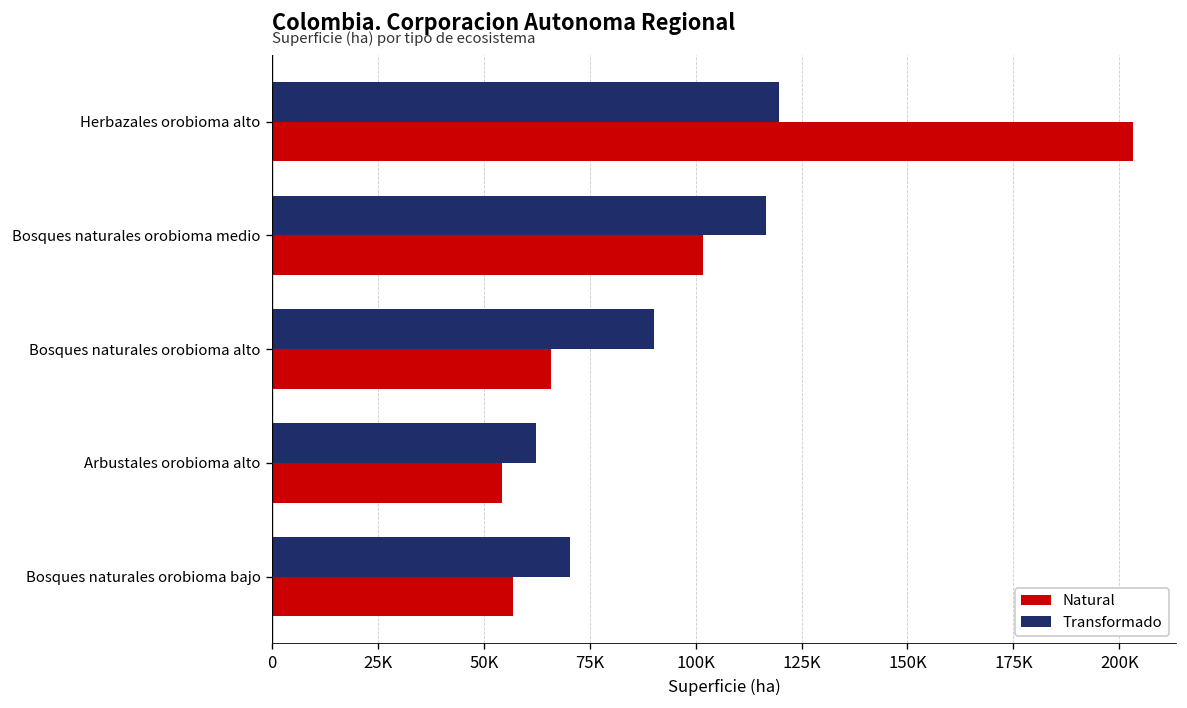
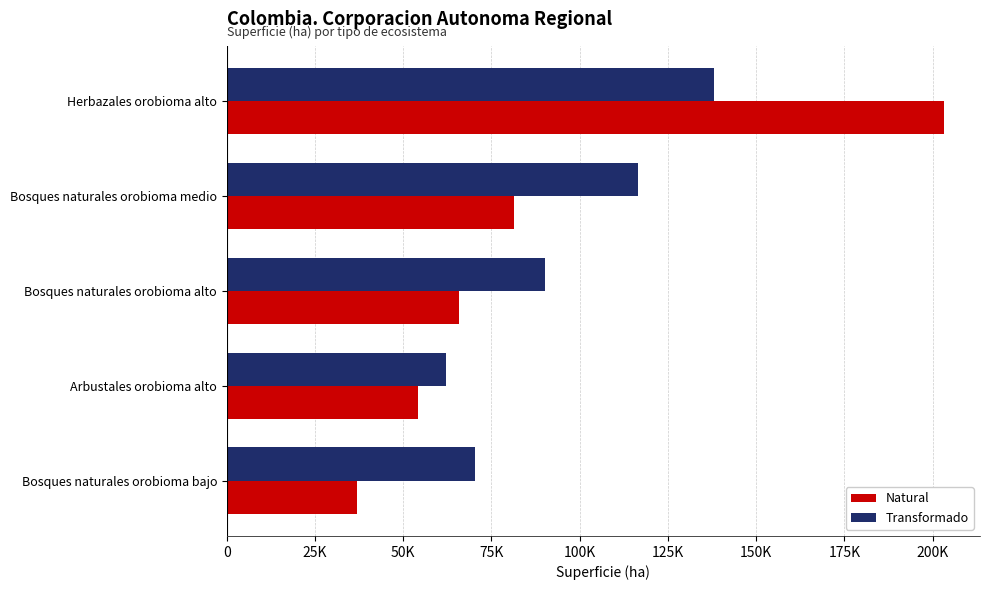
Transformado, Herbazales orobioma alto: 120000 -> 138000
Natural, Bosques naturales orobioma medio: 102000 -> 81000
Natural, Bosques naturales orobioma bajo: 57000 -> 37000
